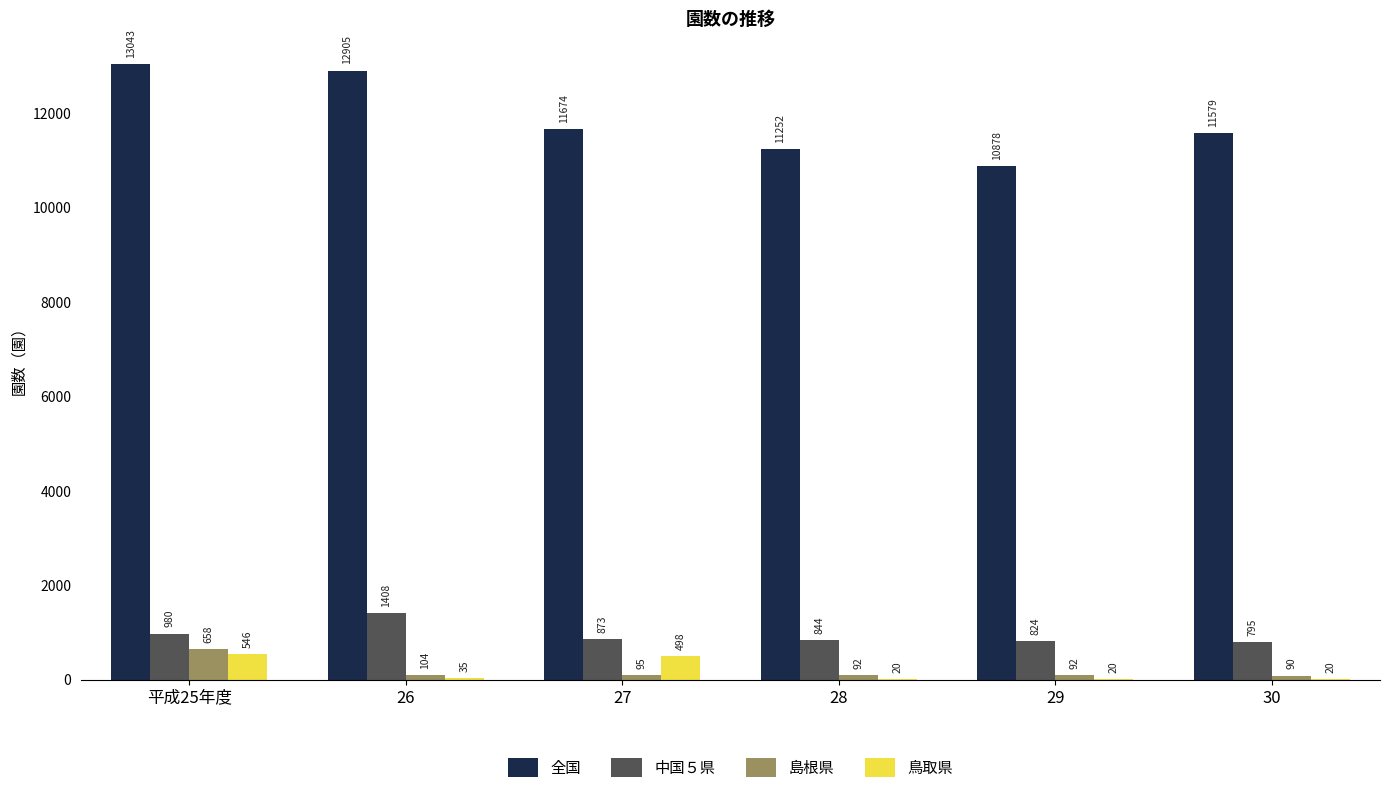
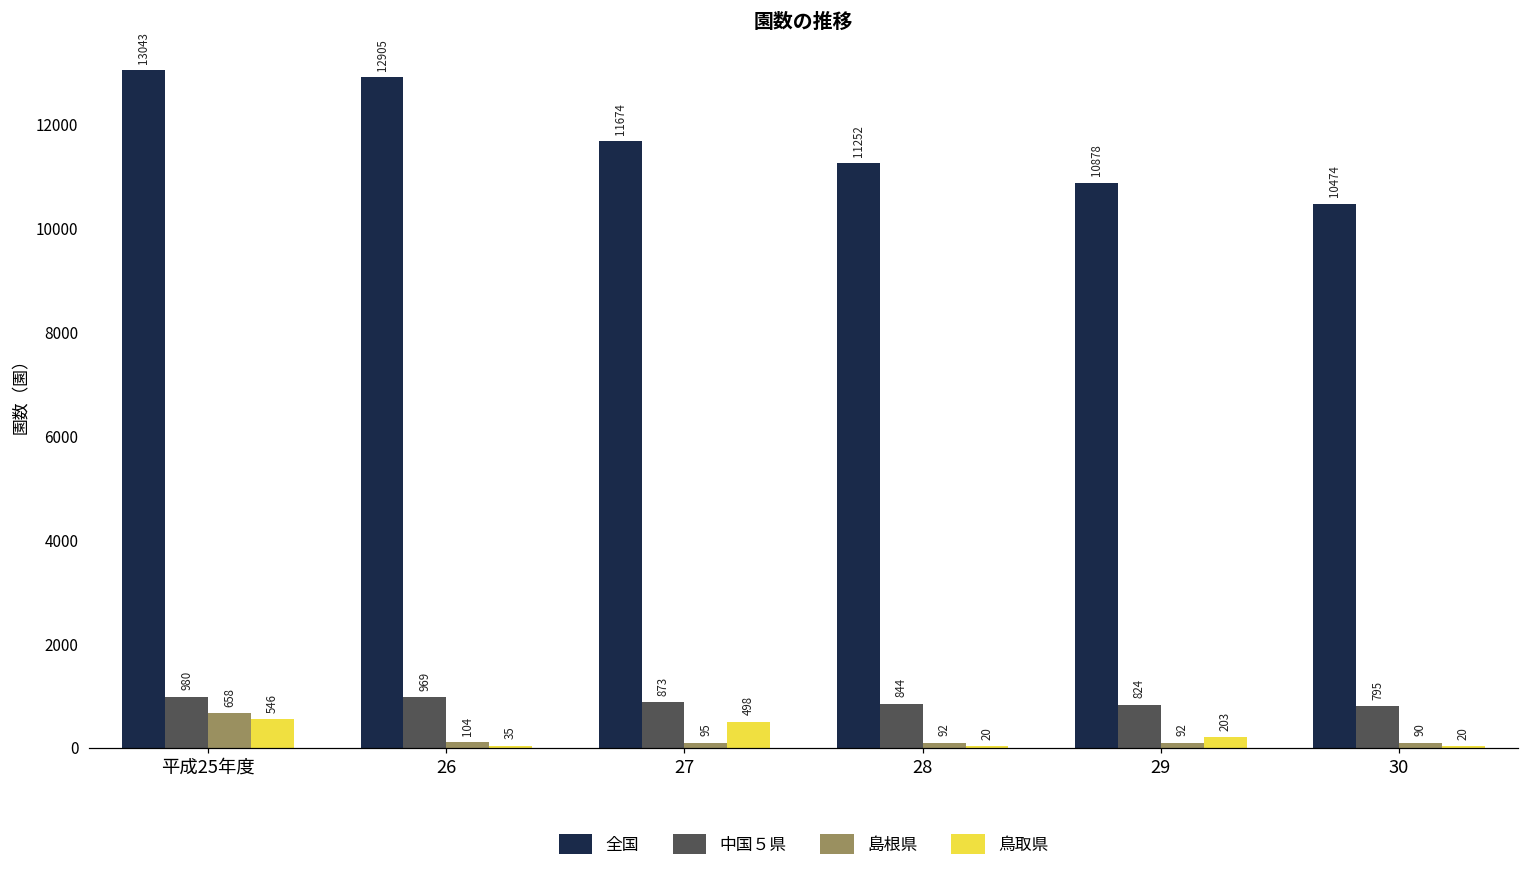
中国５県, 26: 1408 -> 969
鳥取県, 29: 20 -> 203
全国, 30: 11579 -> 10474
